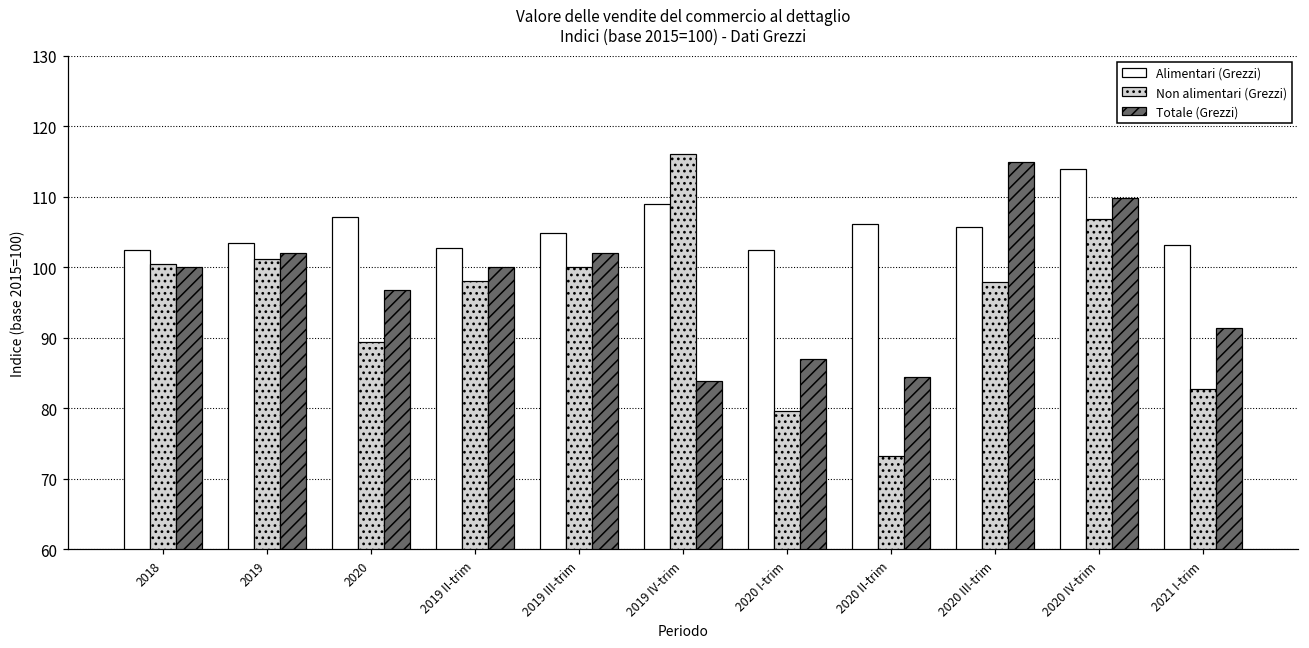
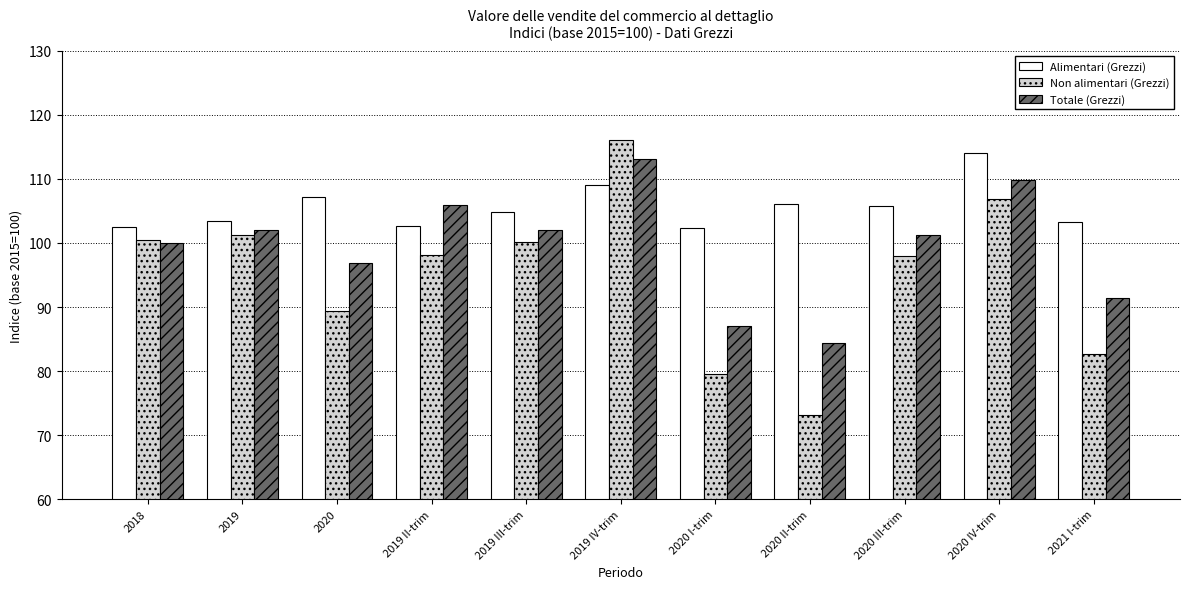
Totale (Grezzi), 2019 II-trim: 100 -> 106
Totale (Grezzi), 2019 IV-trim: 84 -> 113
Totale (Grezzi), 2020 III-trim: 115 -> 101
